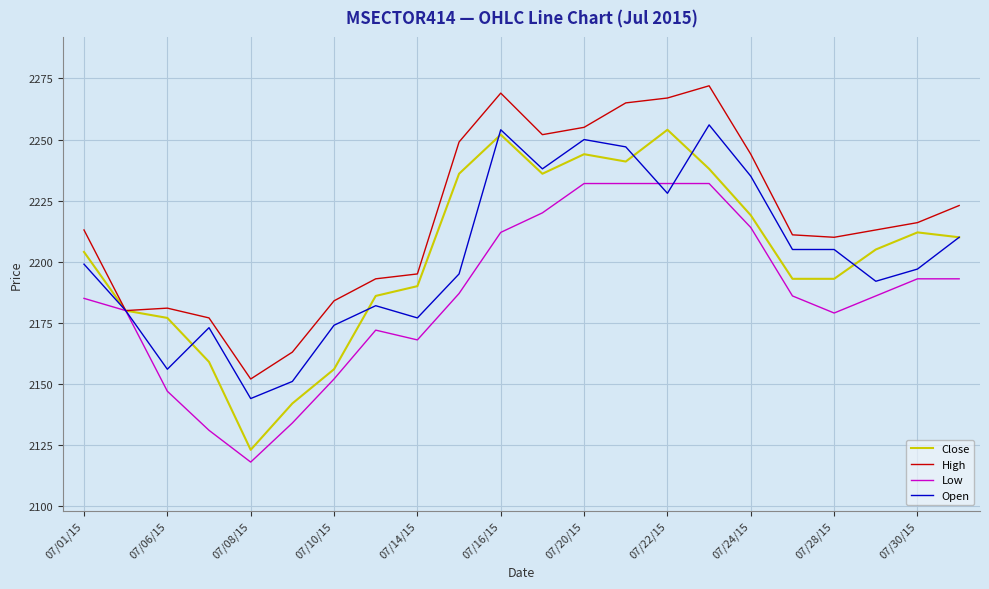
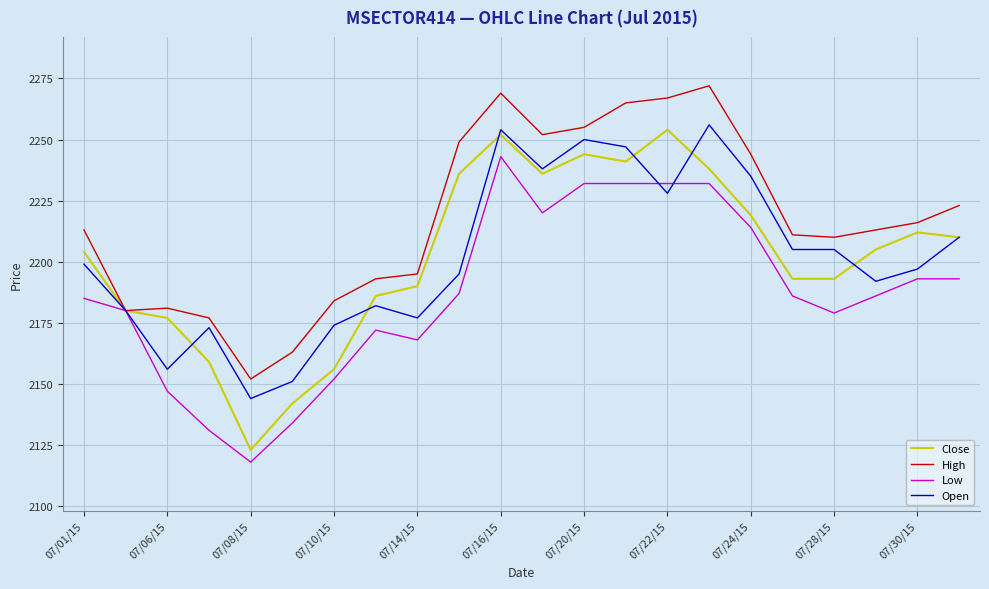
Low, 07/16/15: 2212 -> 2243
